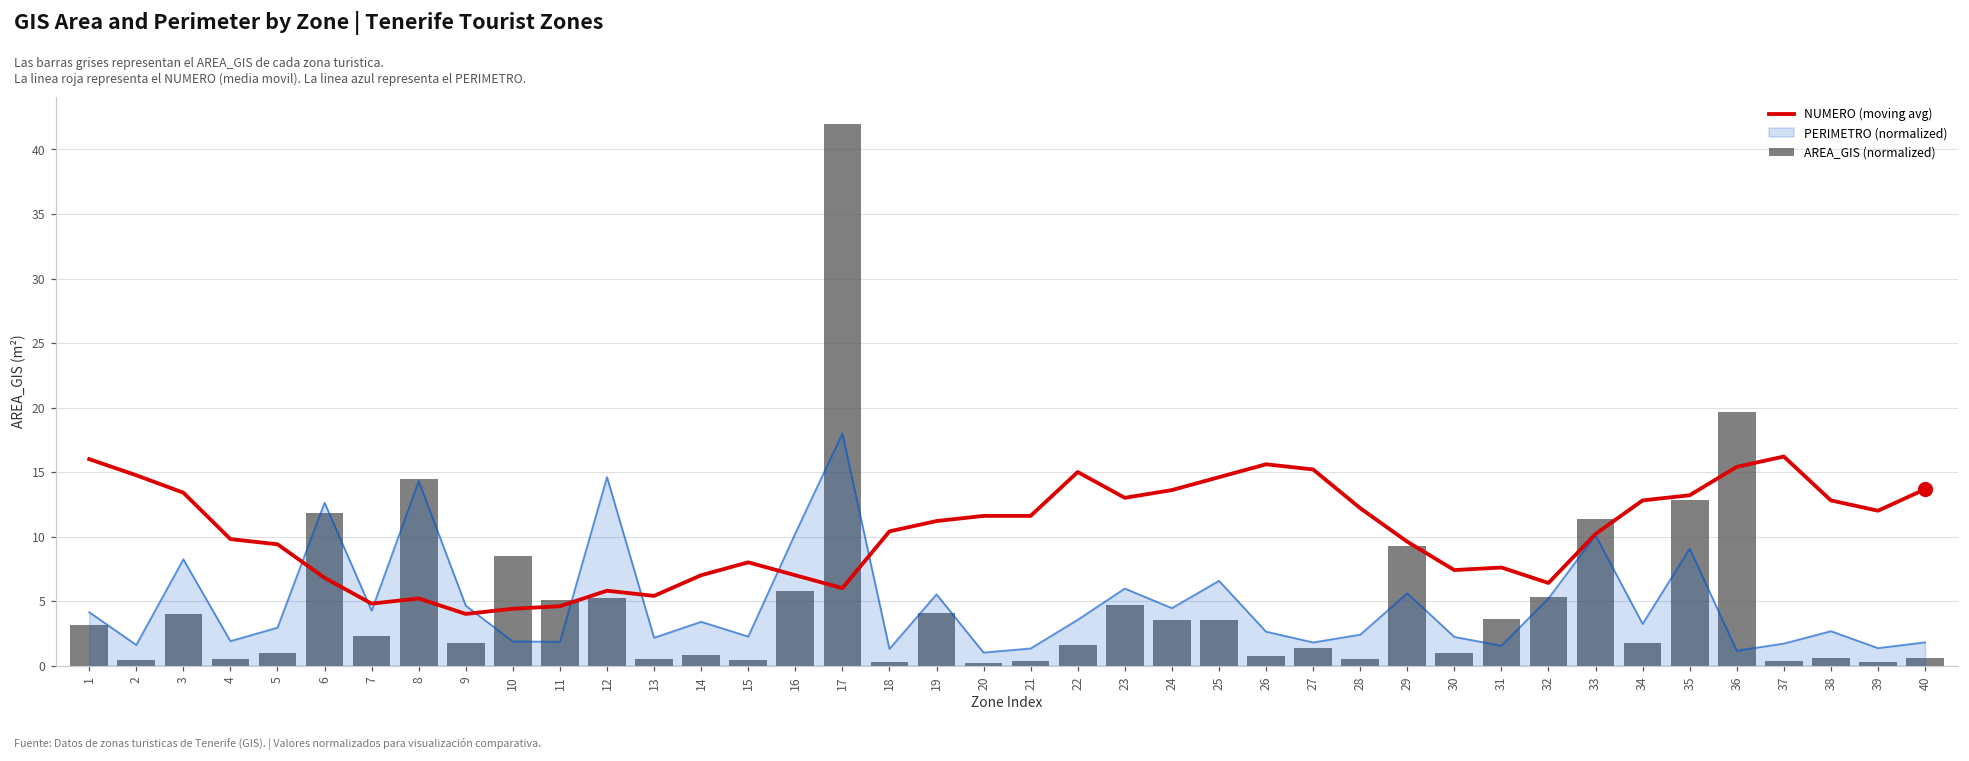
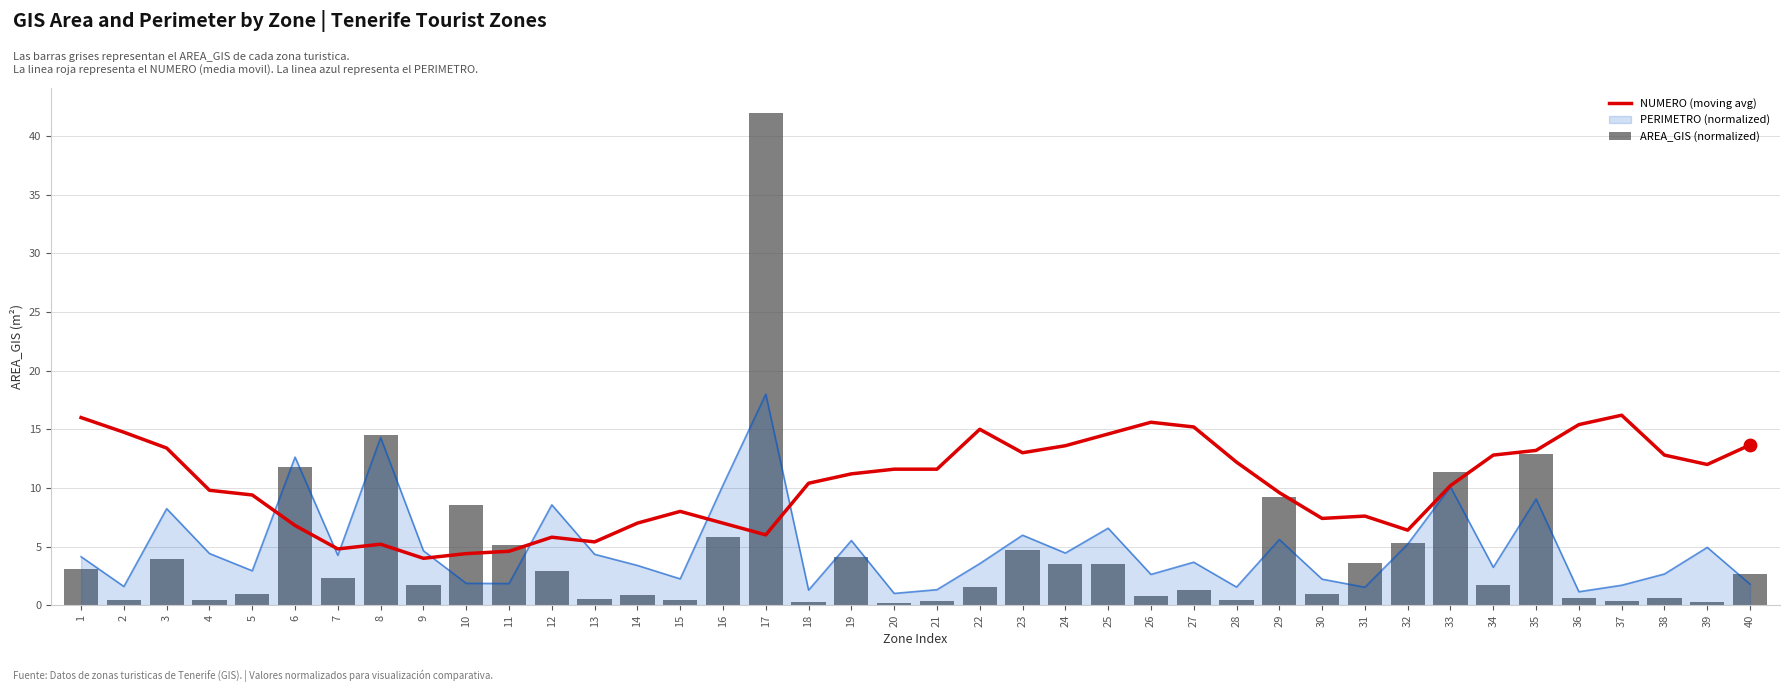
PERIMETRO (normalized), 4: 1.9 -> 4.4
AREA_GIS (normalized), 12: 5.2 -> 2.9
PERIMETRO (normalized), 12: 14.6 -> 8.6
PERIMETRO (normalized), 13: 2.2 -> 4.3
PERIMETRO (normalized), 27: 1.8 -> 3.7
PERIMETRO (normalized), 28: 2.4 -> 1.5
AREA_GIS (normalized), 36: 19.6 -> 0.6
PERIMETRO (normalized), 39: 1.4 -> 4.9
AREA_GIS (normalized), 40: 0.6 -> 2.7
